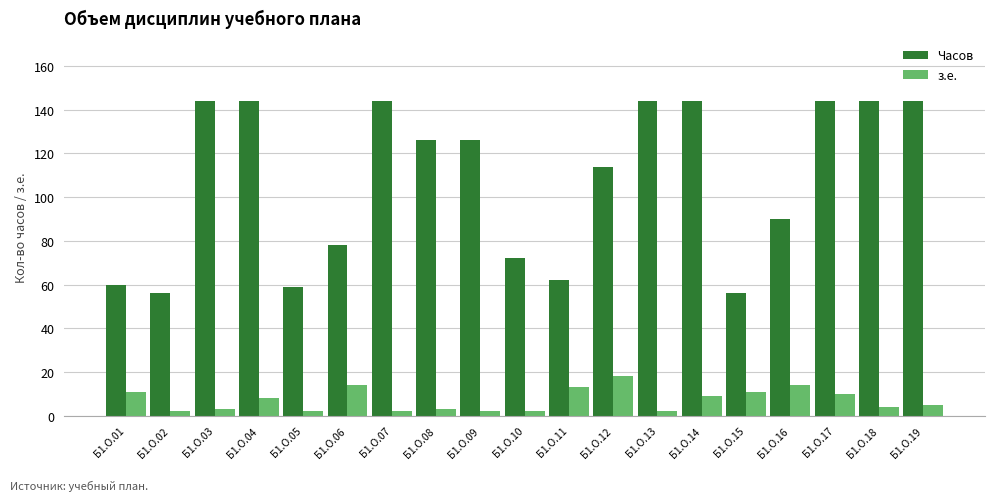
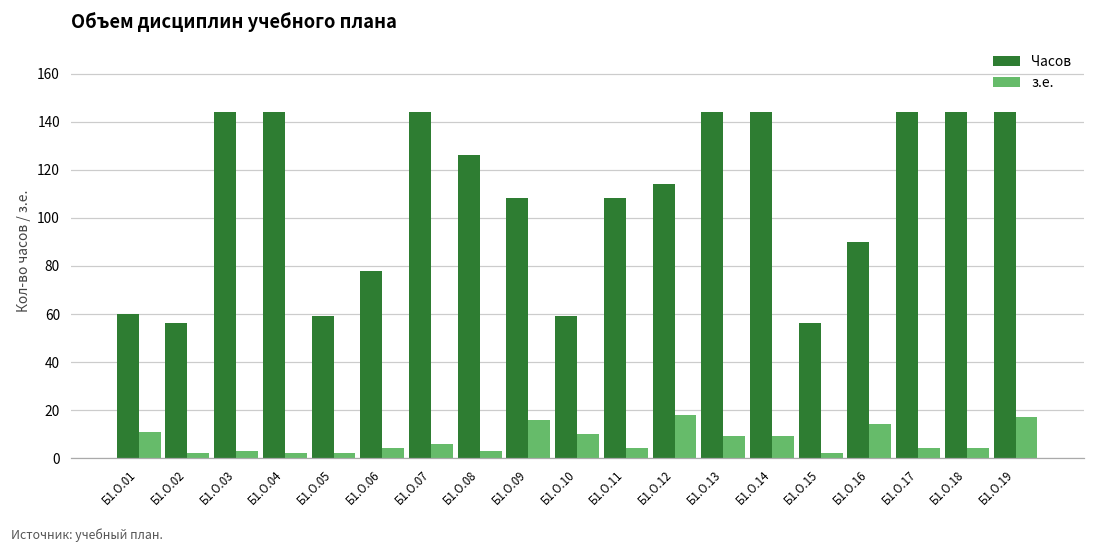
з.е., Б1.О.04: 8 -> 2
з.е., Б1.О.06: 14 -> 4
з.е., Б1.О.07: 2 -> 6
Часов, Б1.О.09: 126 -> 108
з.е., Б1.О.09: 2 -> 16
Часов, Б1.О.10: 72 -> 59
з.е., Б1.О.10: 2 -> 10
Часов, Б1.О.11: 62 -> 108
з.е., Б1.О.11: 13 -> 4
з.е., Б1.О.13: 2 -> 9
з.е., Б1.О.15: 11 -> 2
з.е., Б1.О.17: 10 -> 4
з.е., Б1.О.19: 5 -> 17
